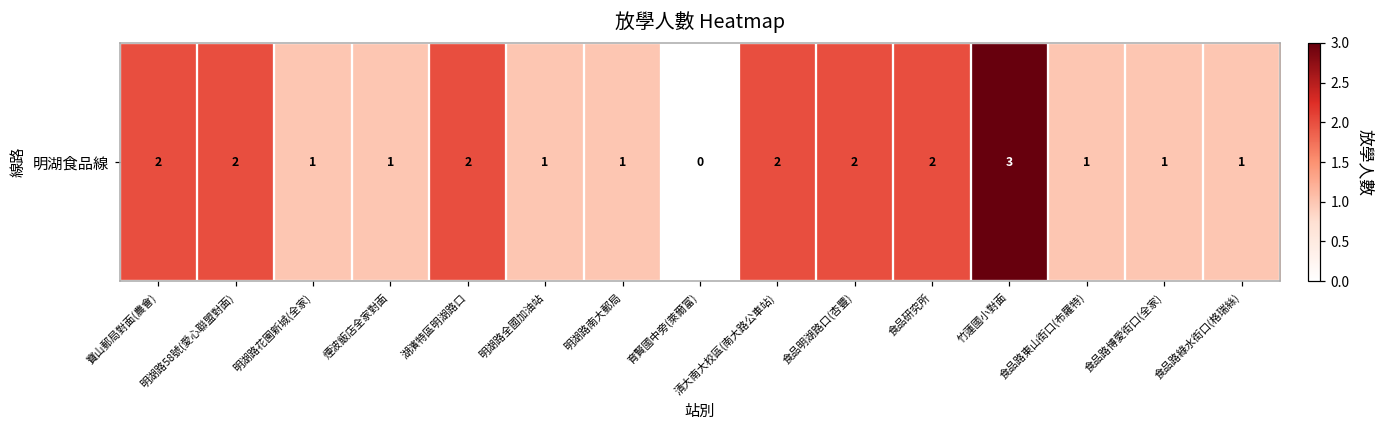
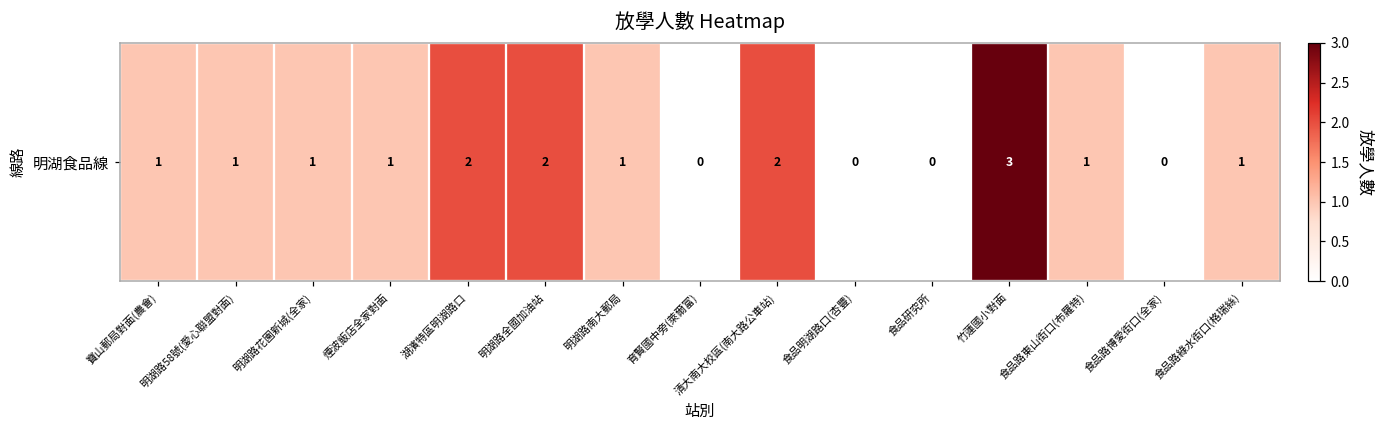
明湖食品線, 寶山郵局對面(農會): 2 -> 1
明湖食品線, 明湖路58號(愛心聯盟對面): 2 -> 1
明湖食品線, 明湖路全國加油站: 1 -> 2
明湖食品線, 食品明湖路口(杏豐): 2 -> 0
明湖食品線, 食品研究所: 2 -> 0
明湖食品線, 食品路博愛街口(全家): 1 -> 0
